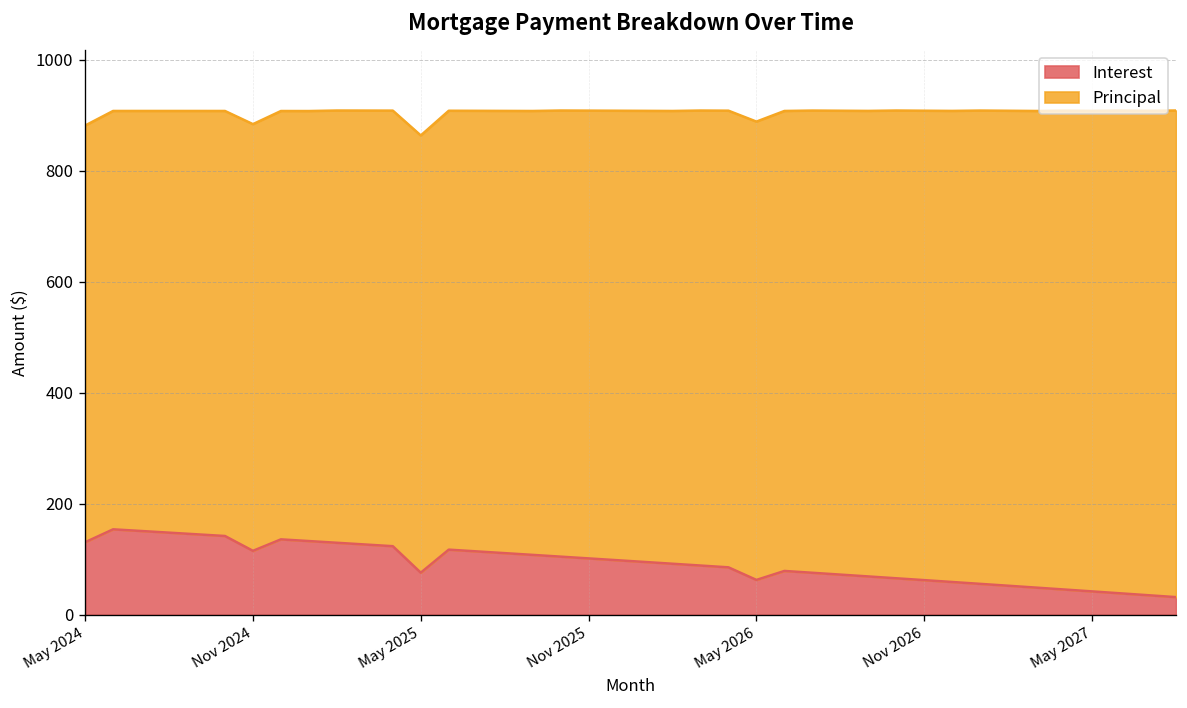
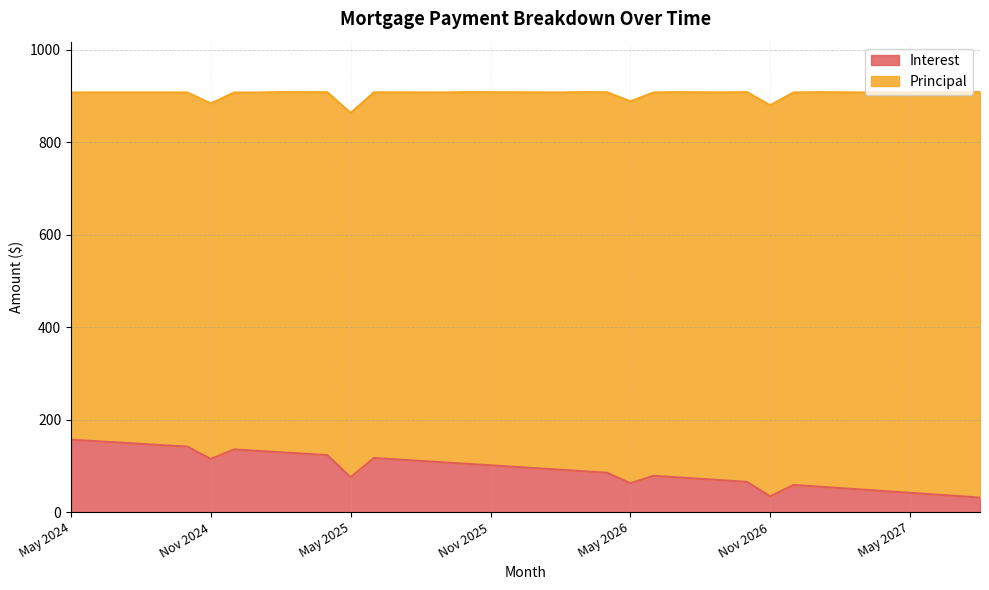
Interest, May 2024: 130 -> 160
Interest, Nov 2026: 60 -> 30
